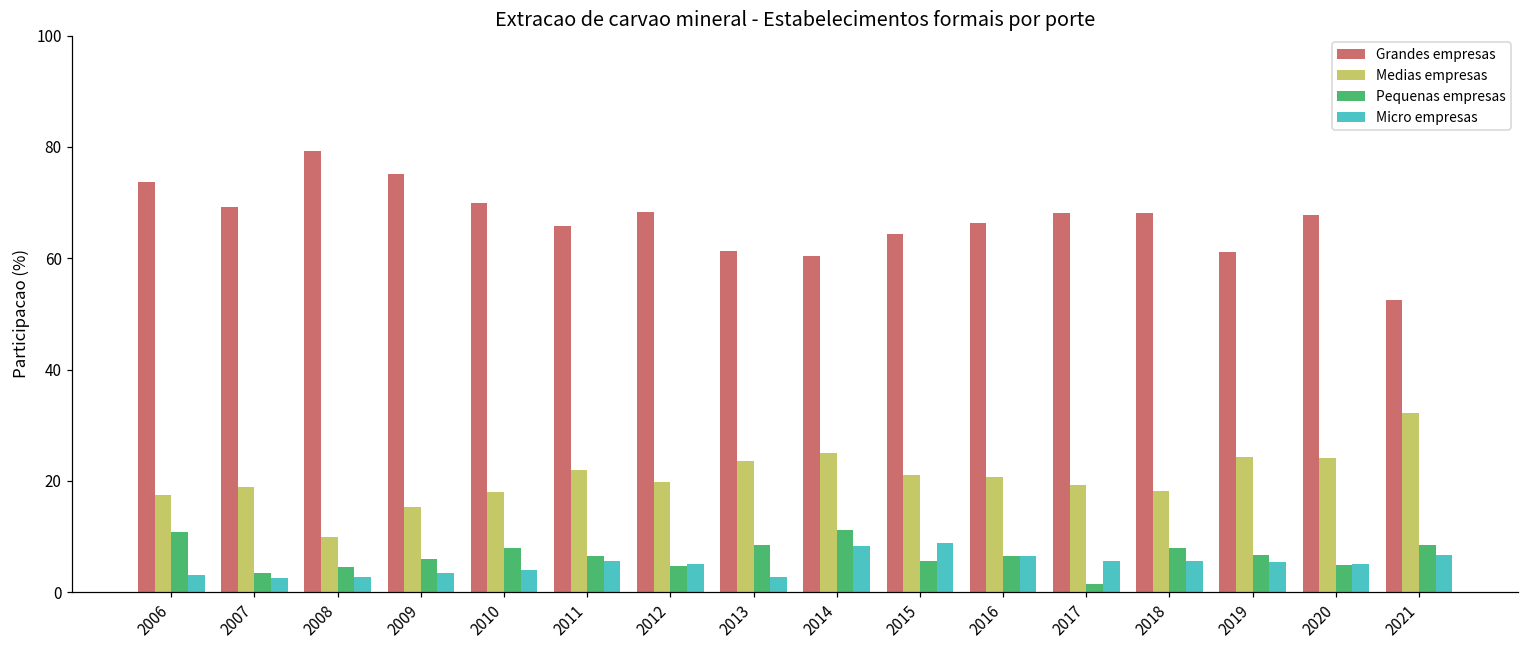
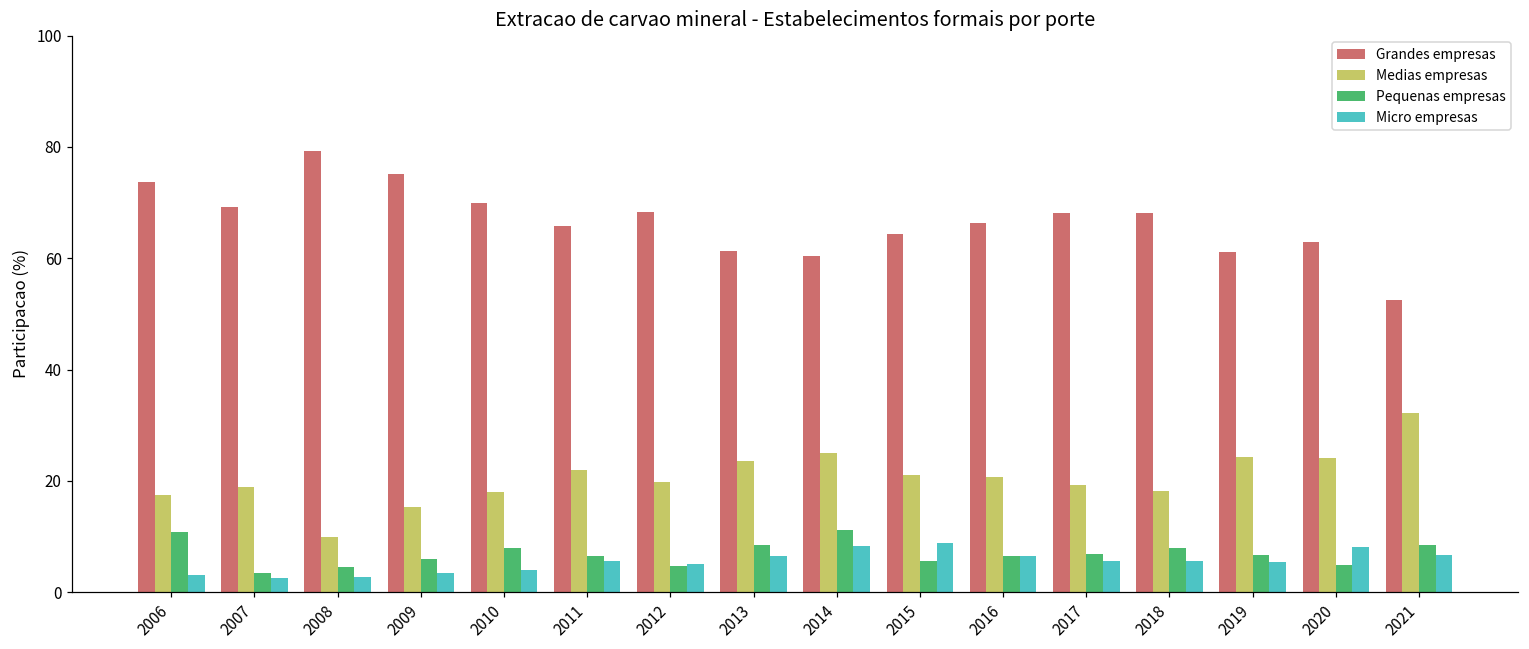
Micro empresas, 2013: 3 -> 7
Pequenas empresas, 2017: 2 -> 7
Grandes empresas, 2020: 68 -> 63
Micro empresas, 2020: 5 -> 8
